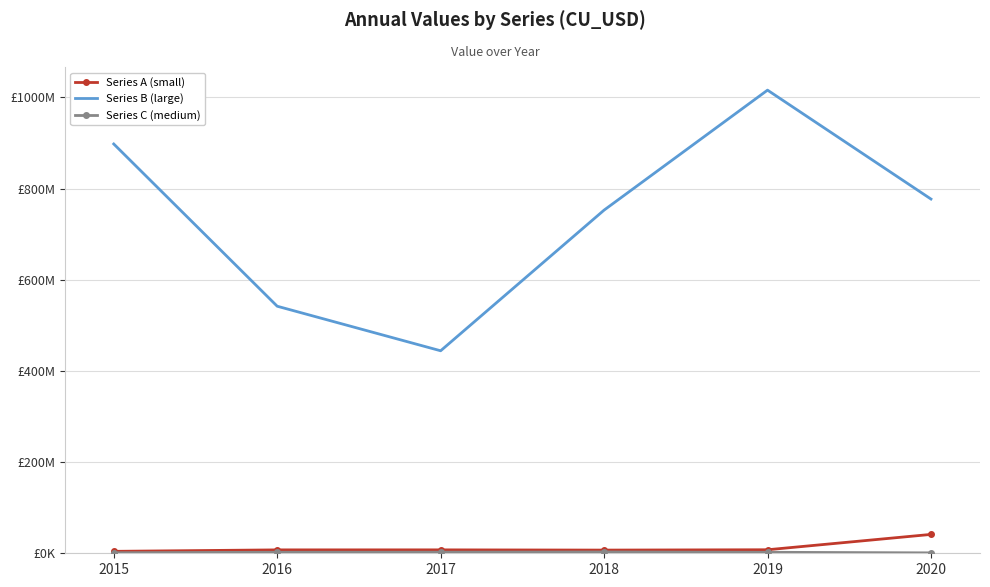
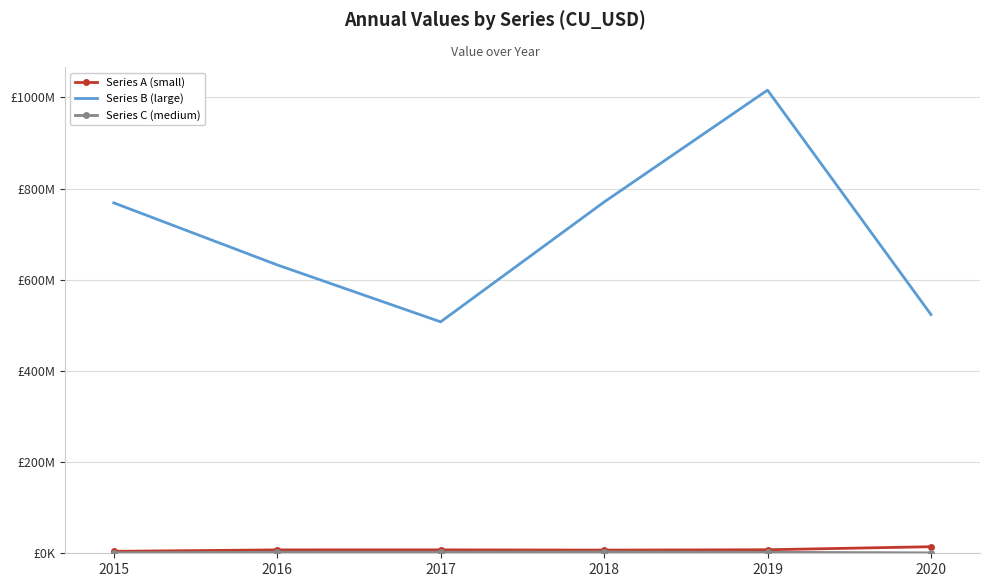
Series B (large), 2015: £900000000 -> £770000000
Series B (large), 2016: £540000000 -> £630000000
Series B (large), 2017: £440000000 -> £510000000
Series B (large), 2018: £750000000 -> £770000000
Series A (small), 2020: £40000000 -> £10000000
Series B (large), 2020: £780000000 -> £520000000
